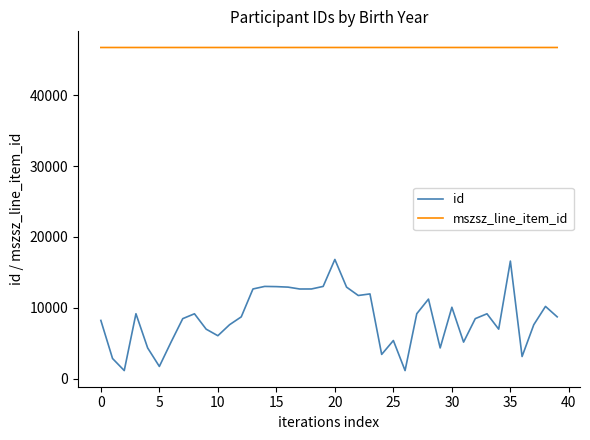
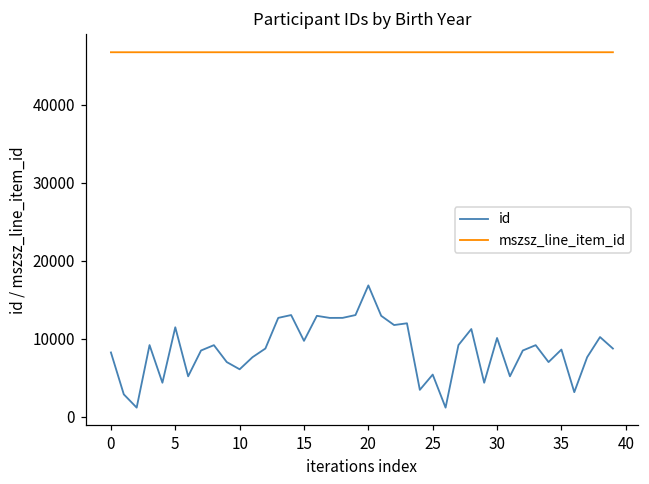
id, 5: 2000 -> 11000
id, 15: 13000 -> 10000
id, 35: 17000 -> 9000
